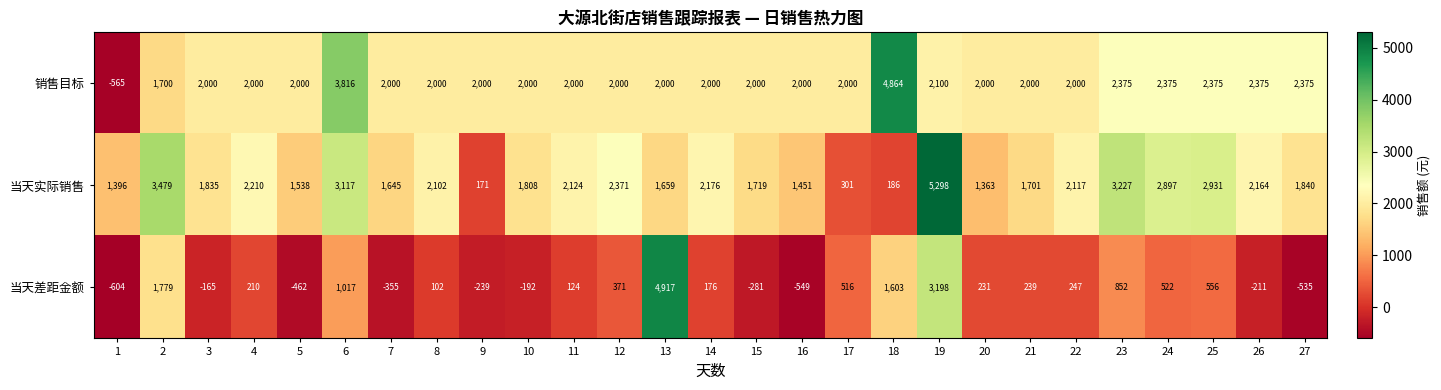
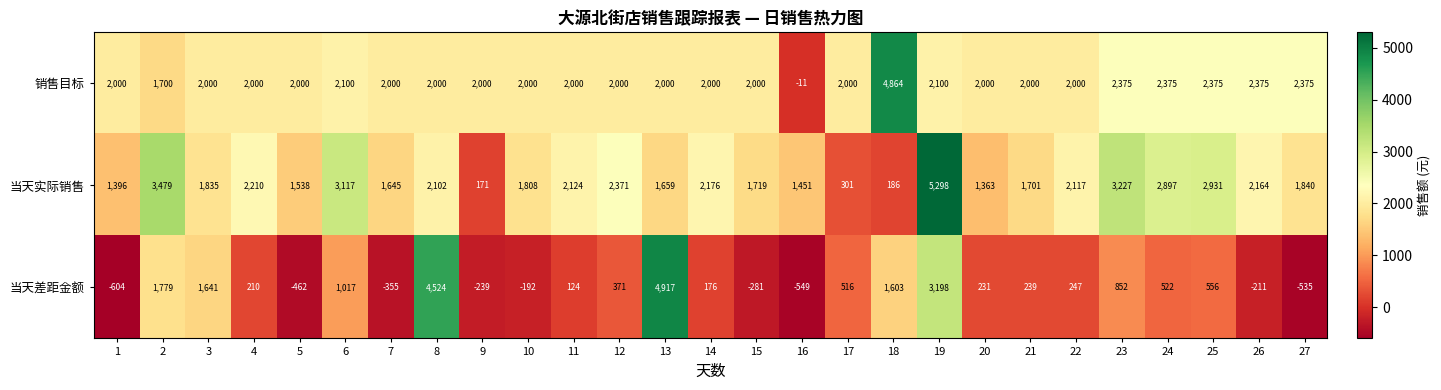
销售目标, 1: -565 -> 2,000
销售目标, 6: 3,816 -> 2,100
销售目标, 16: 2,000 -> -11
当天差距金额, 3: -165 -> 1,641
当天差距金额, 8: 102 -> 4,524
